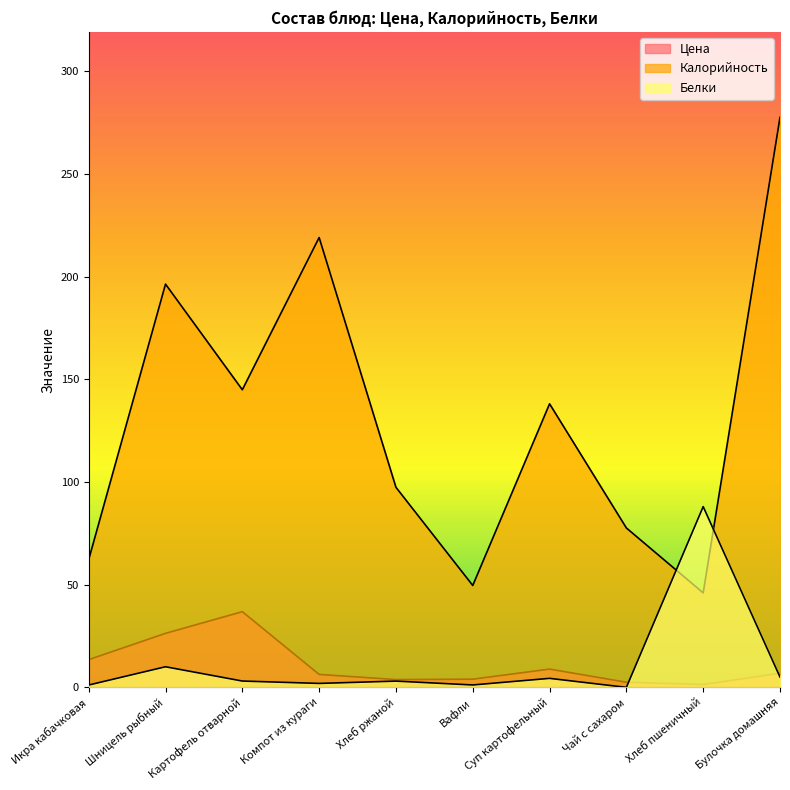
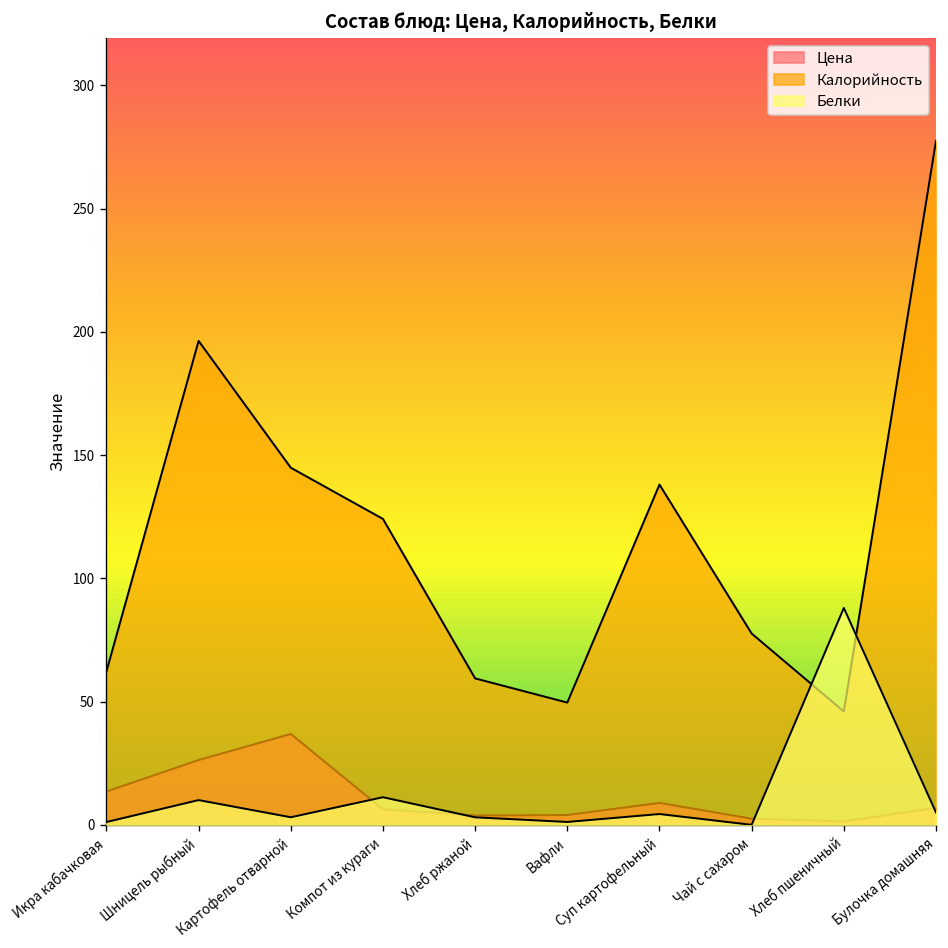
Калорийность, Компот из кураги: 219 -> 124
Белки, Компот из кураги: 2 -> 11
Калорийность, Хлеб ржаной: 97 -> 59
